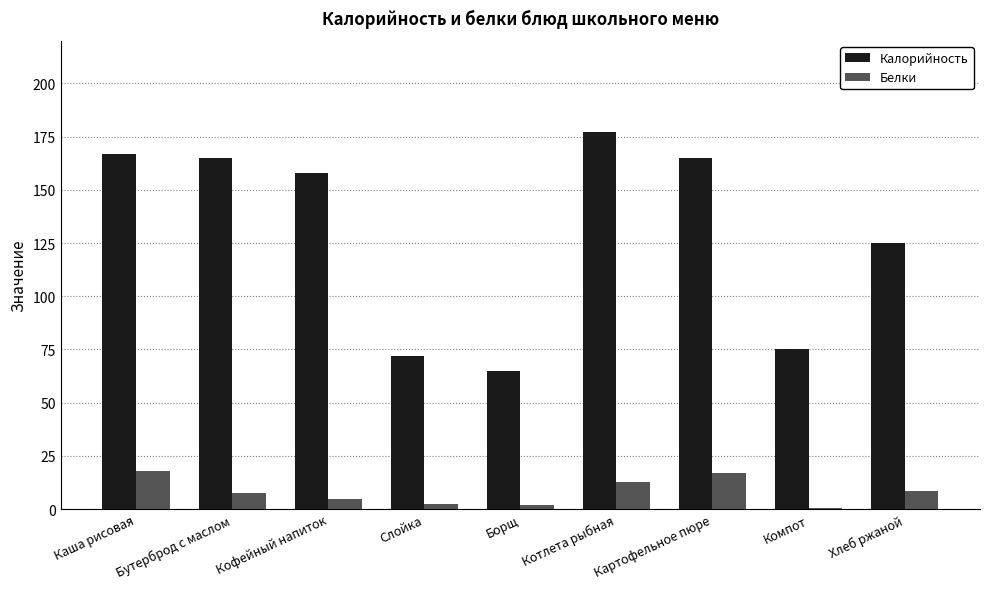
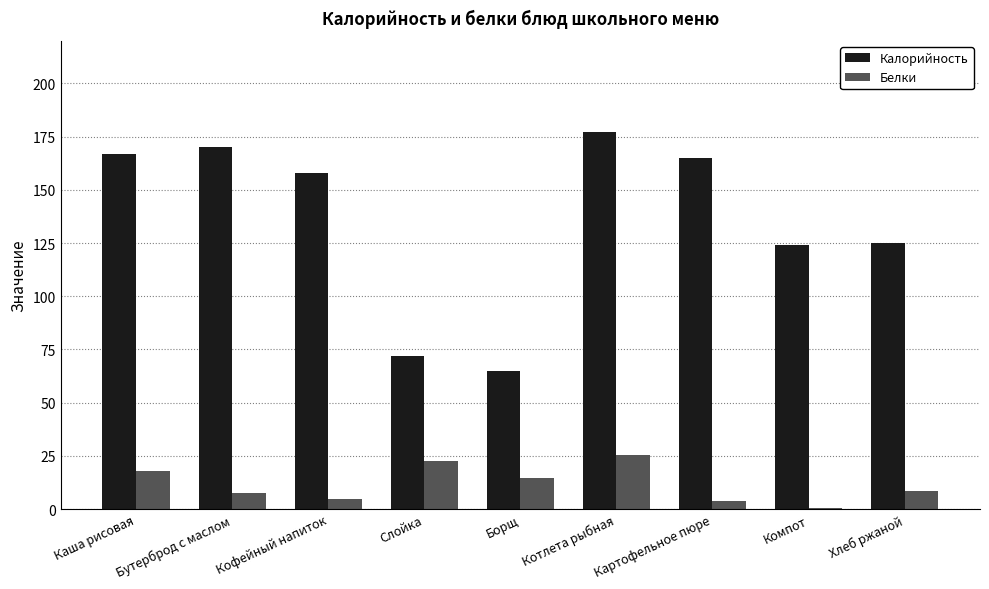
Калорийность, Бутерброд с маслом: 165 -> 170
Белки, Слойка: 2 -> 23
Белки, Борщ: 2 -> 14
Белки, Котлета рыбная: 13 -> 26
Белки, Картофельное пюре: 17 -> 4
Калорийность, Компот: 75 -> 124
